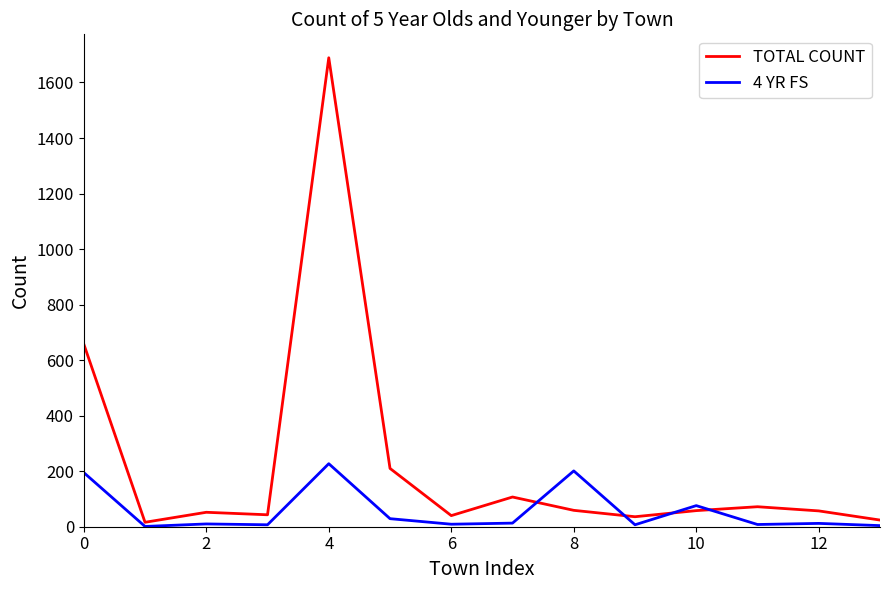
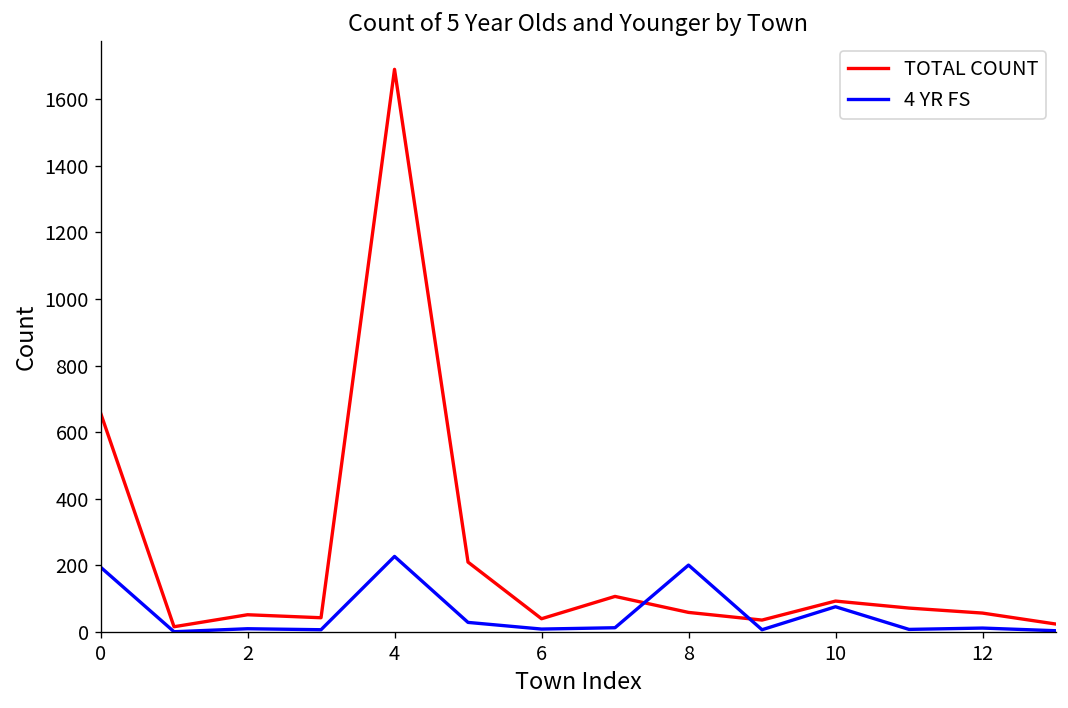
TOTAL COUNT, 10: 60 -> 90
